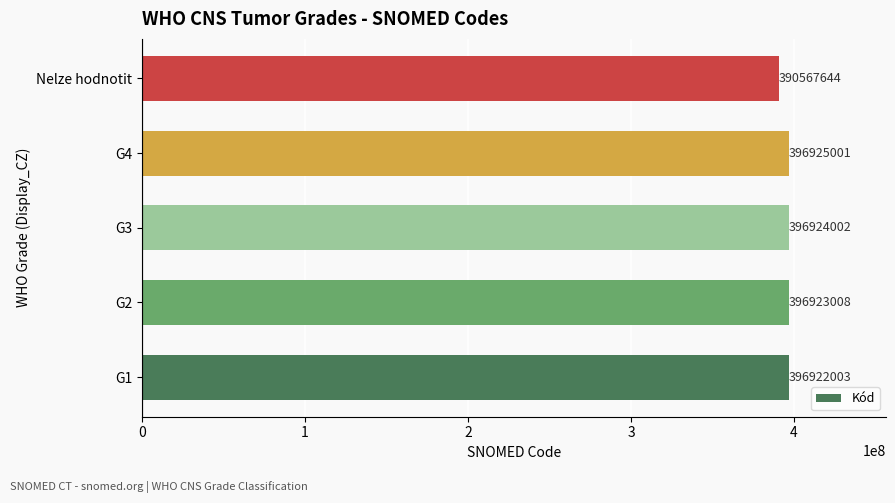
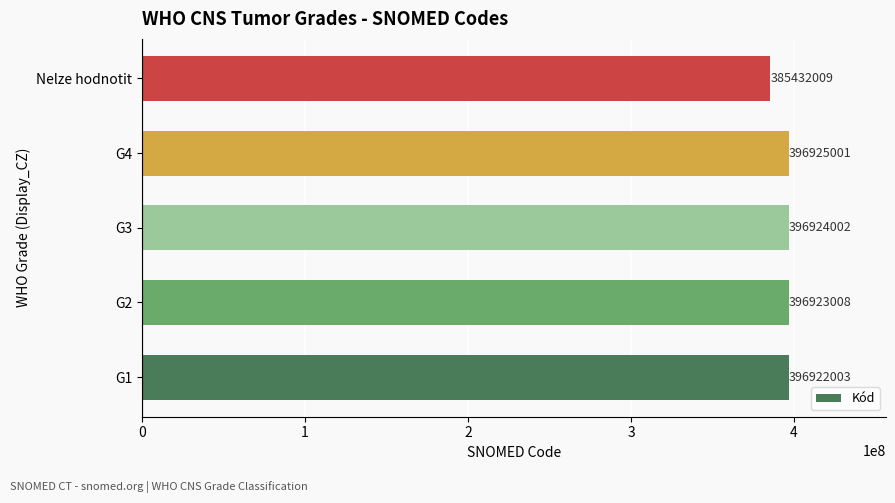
Nelze hodnotit: 390567644 -> 385432009
